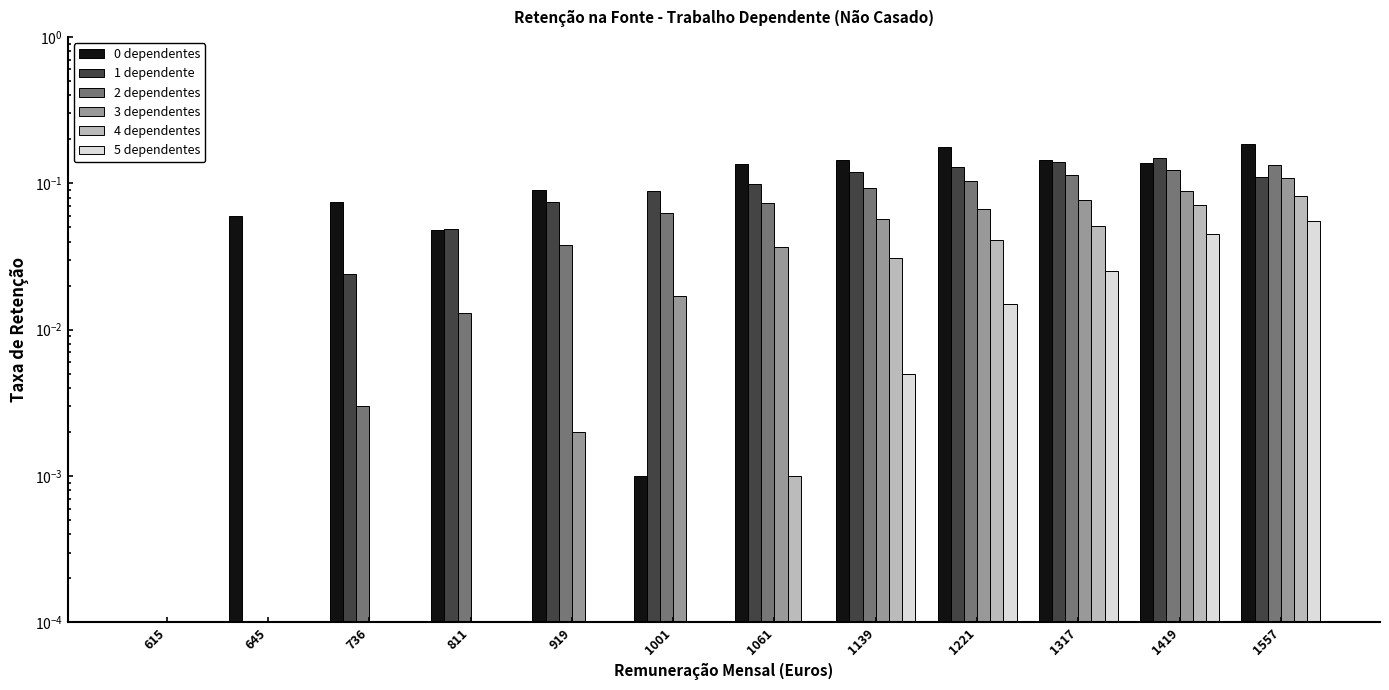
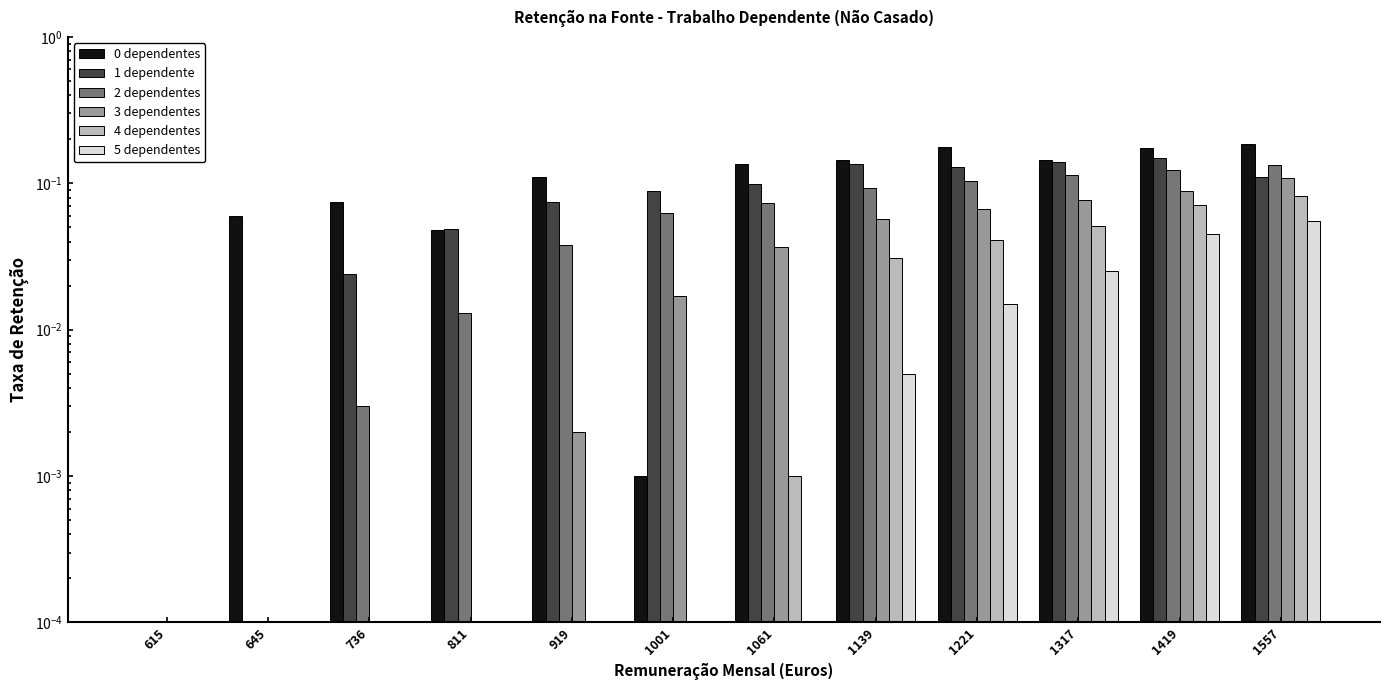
0 dependentes, 919: 0.09 -> 0.11
1 dependente, 1139: 0.12 -> 0.14
0 dependentes, 1419: 0.14 -> 0.18
